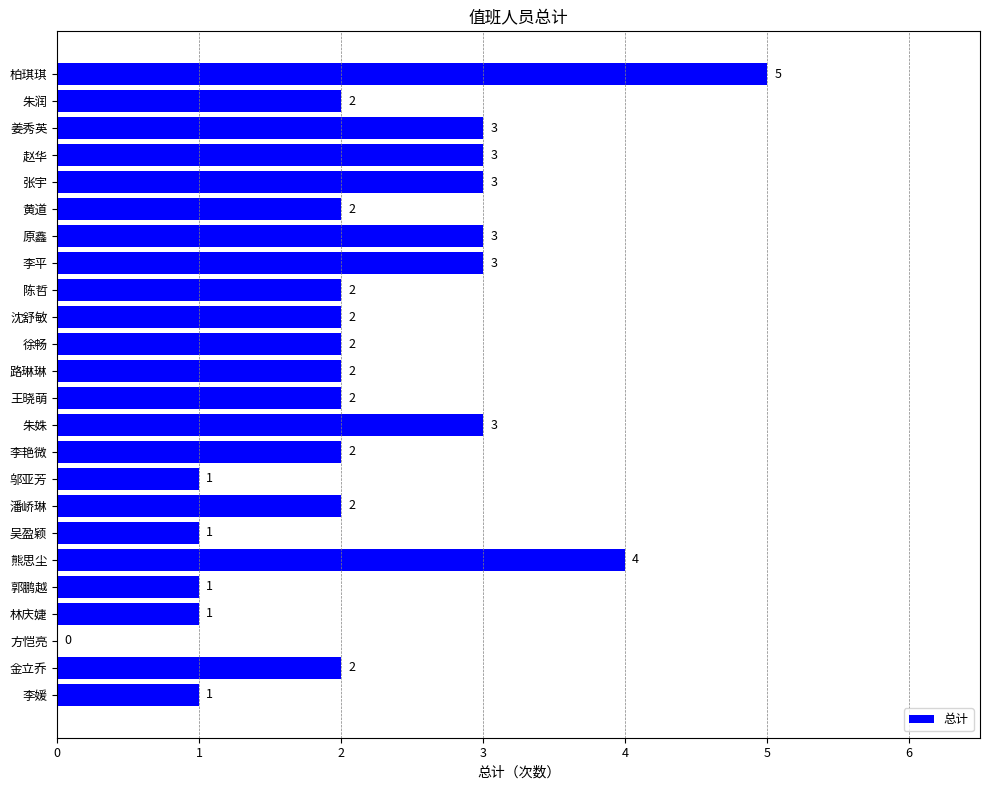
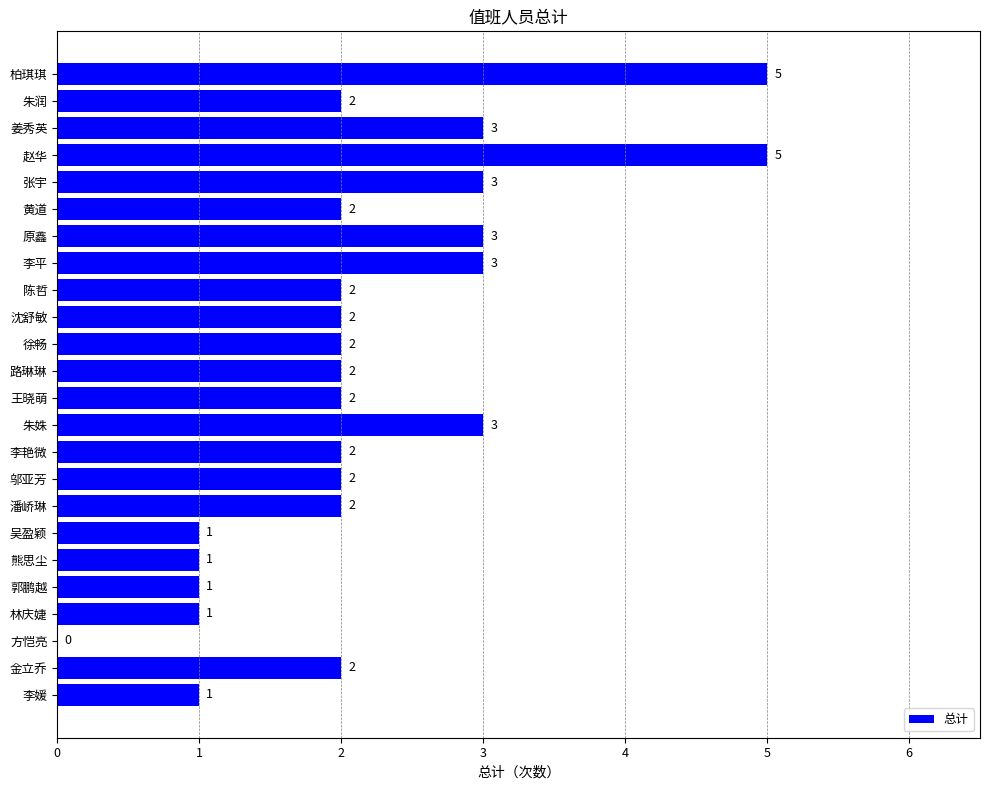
赵华: 3 -> 5
邬亚芳: 1 -> 2
熊思尘: 4 -> 1
